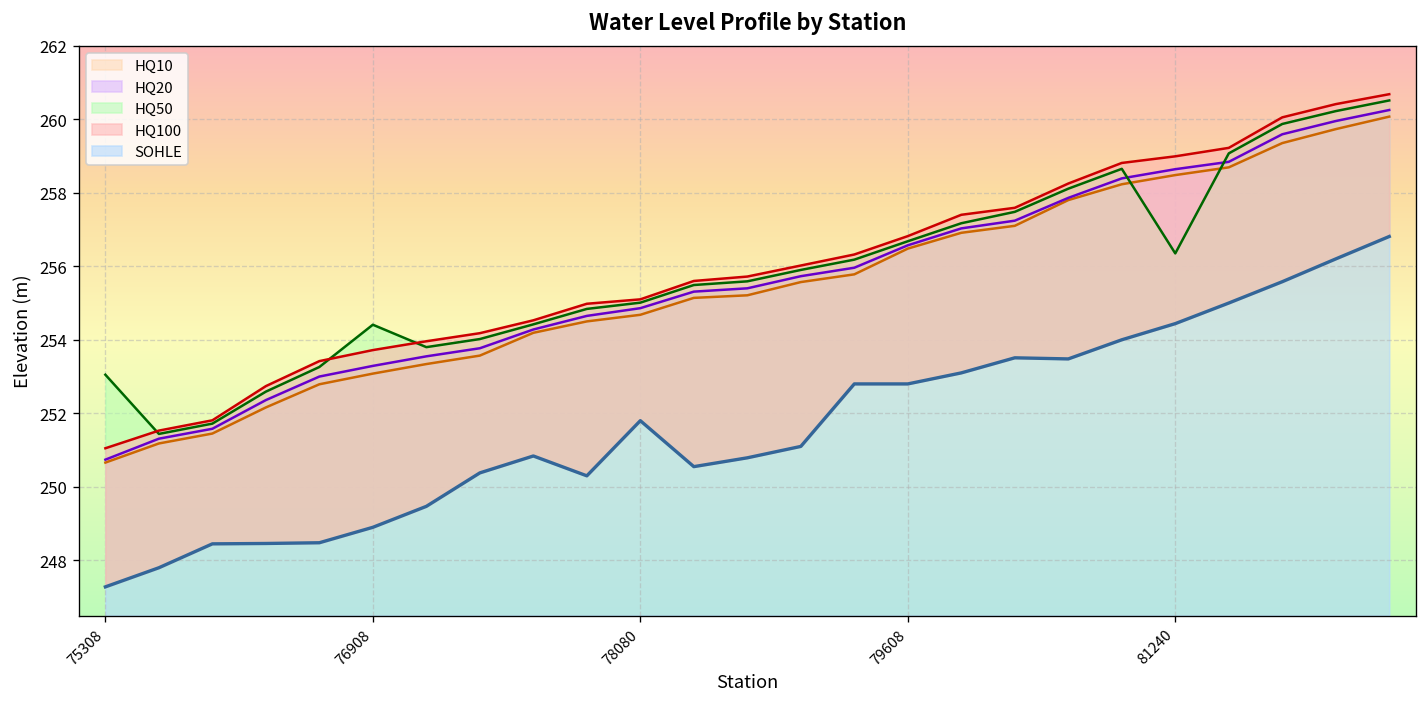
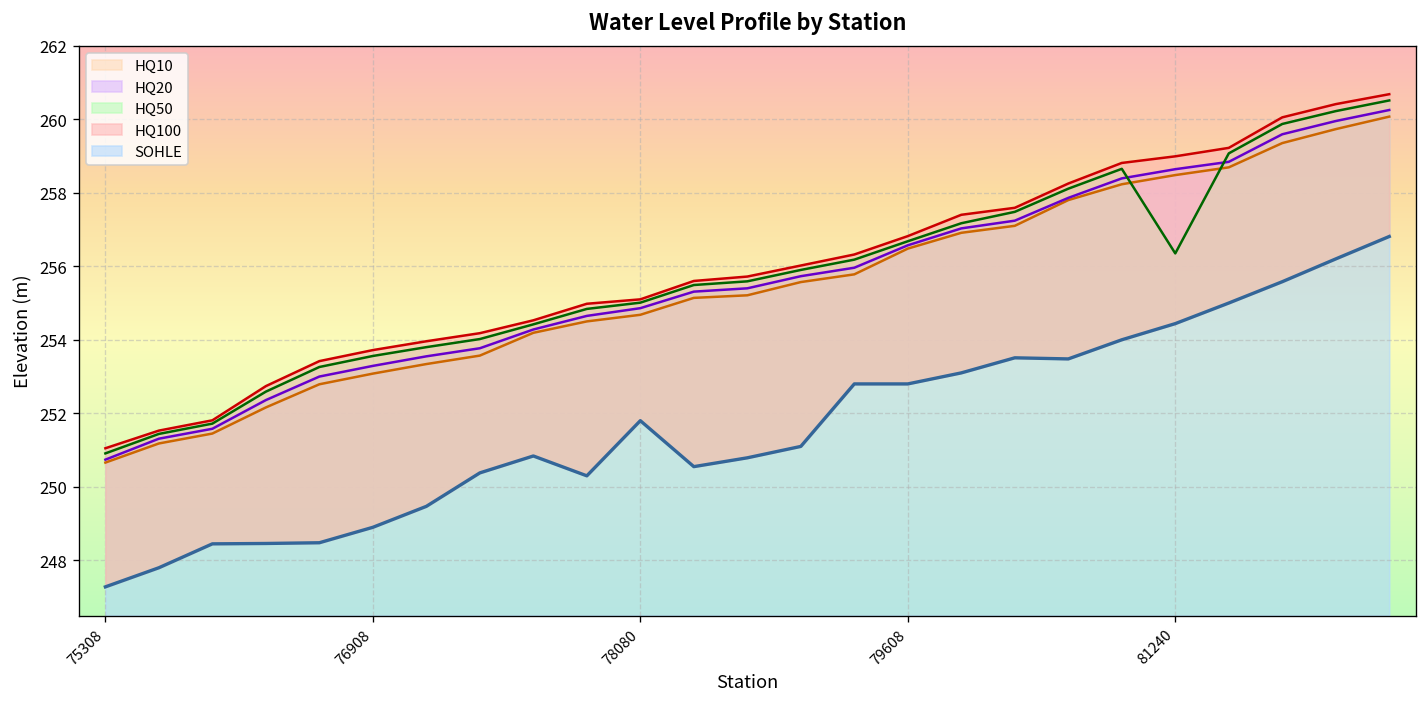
HQ50, 75308: 253.1 -> 250.9
HQ50, 76908: 254.4 -> 253.6
